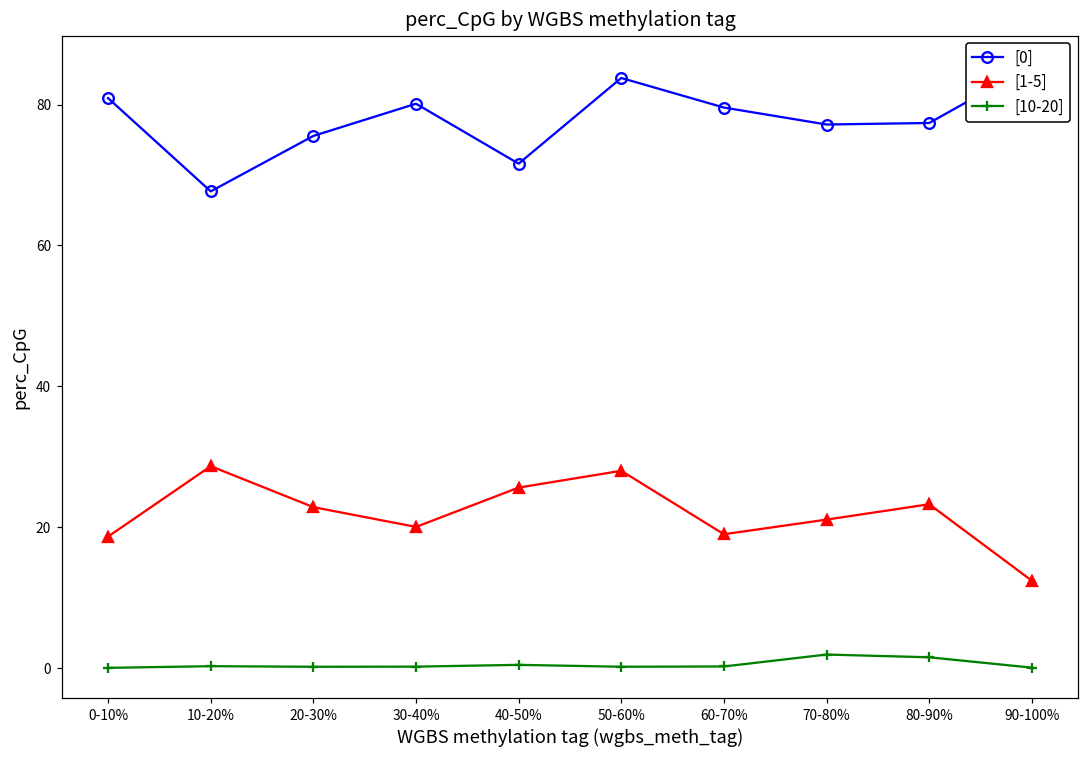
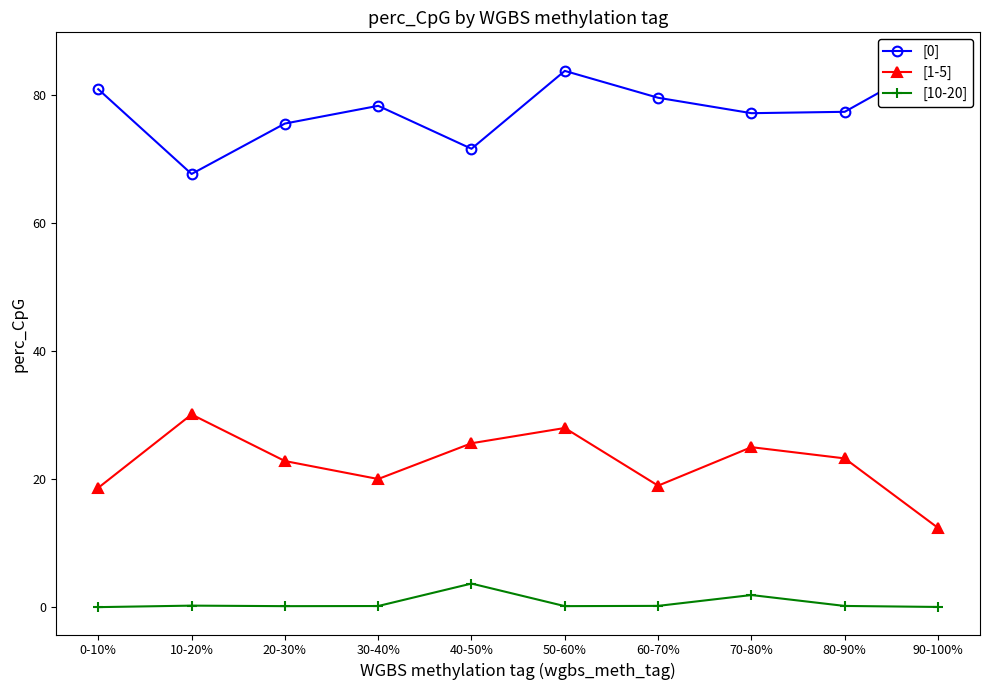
[1-5], 10-20%: 29 -> 30
[0], 30-40%: 80 -> 78
[10-20], 40-50%: 0 -> 4
[1-5], 70-80%: 21 -> 25
[10-20], 80-90%: 2 -> 0
